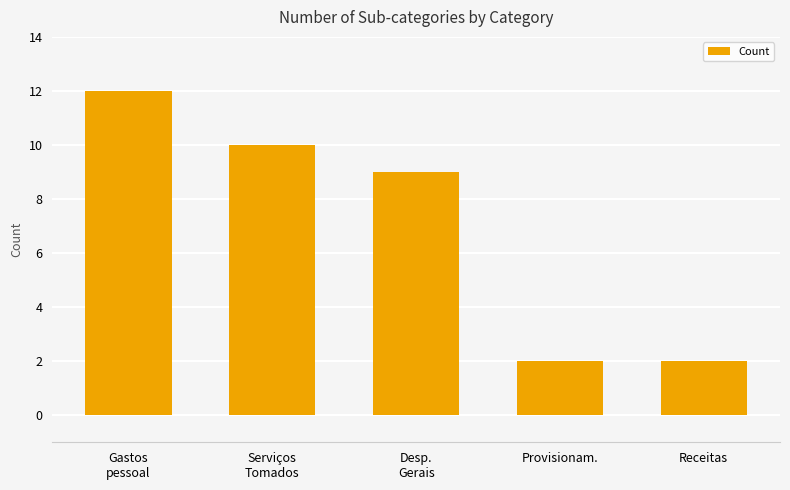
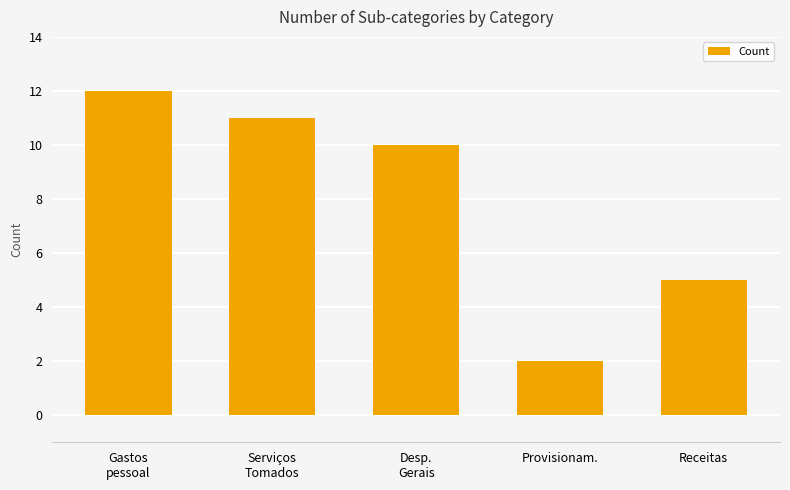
Serviços Tomados: 10 -> 11
Desp. Gerais: 9 -> 10
Receitas: 2 -> 5
